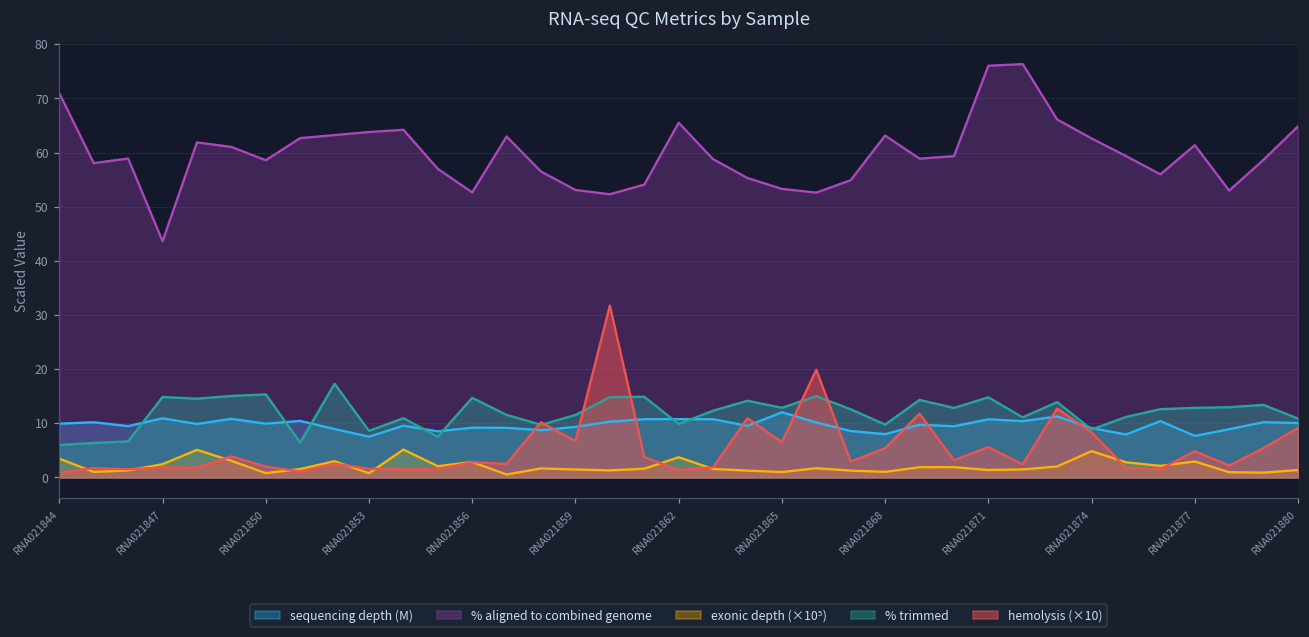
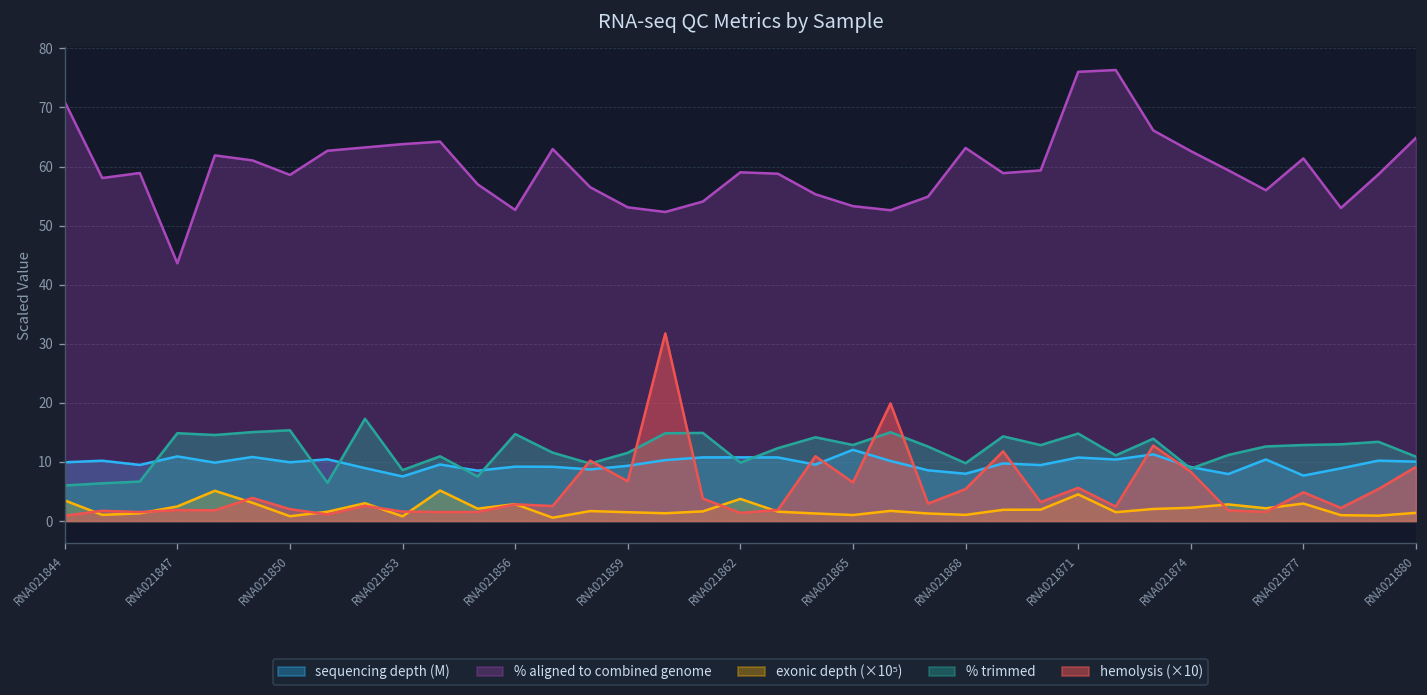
% aligned to combined genome, RNA021862: 66 -> 59
exonic depth (×10⁵), RNA021871: 1 -> 4
exonic depth (×10⁵), RNA021874: 5 -> 2
